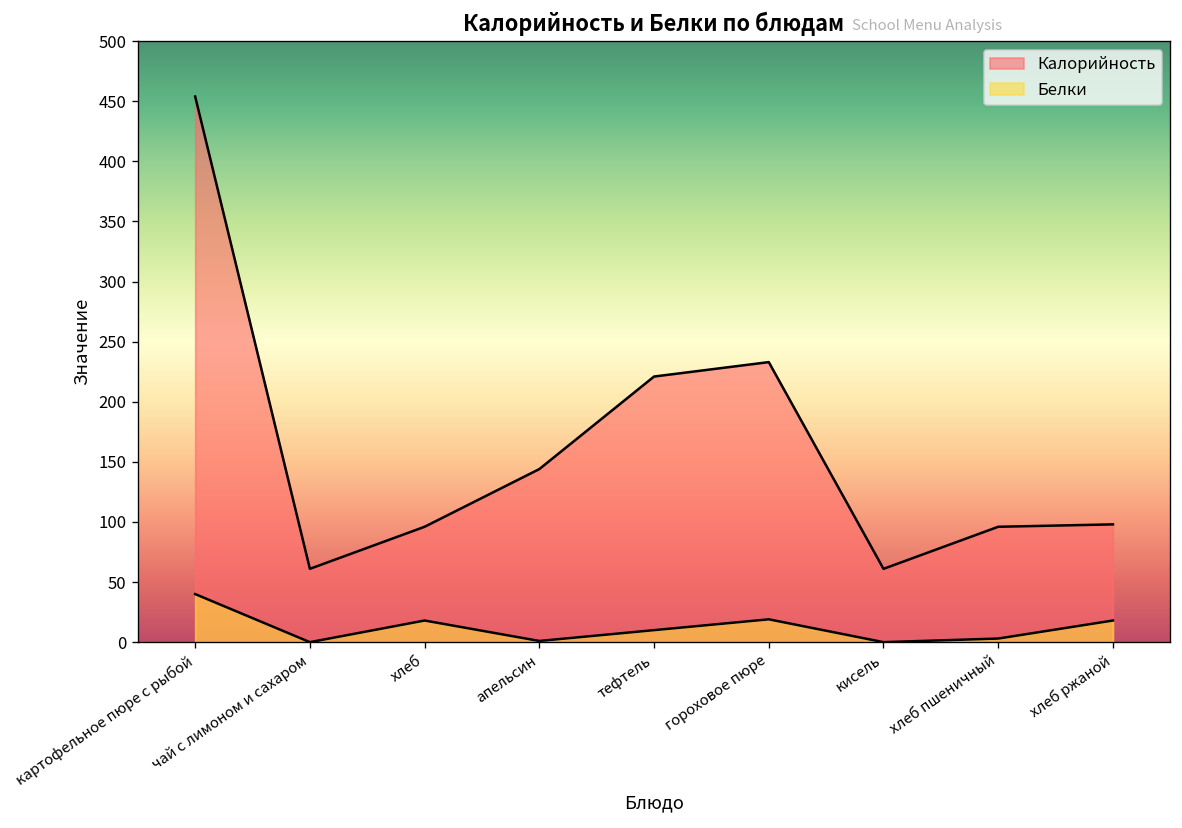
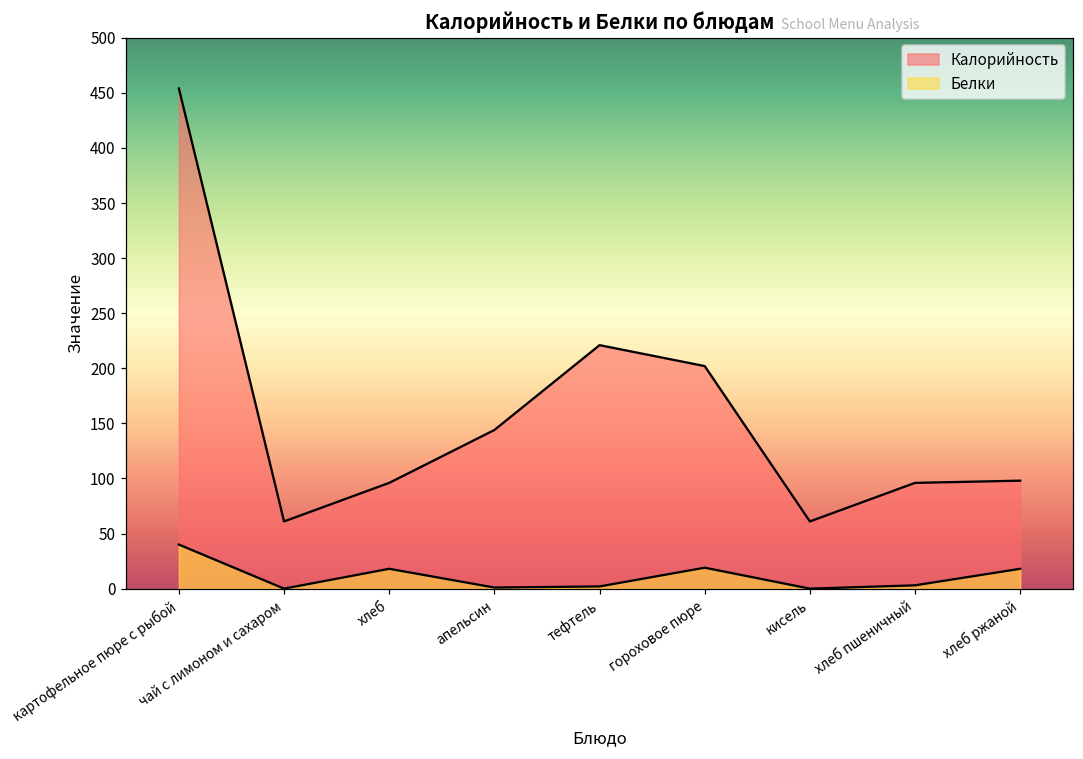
Белки, тефтель: 10 -> 2
Калорийность, гороховое пюре: 233 -> 202
